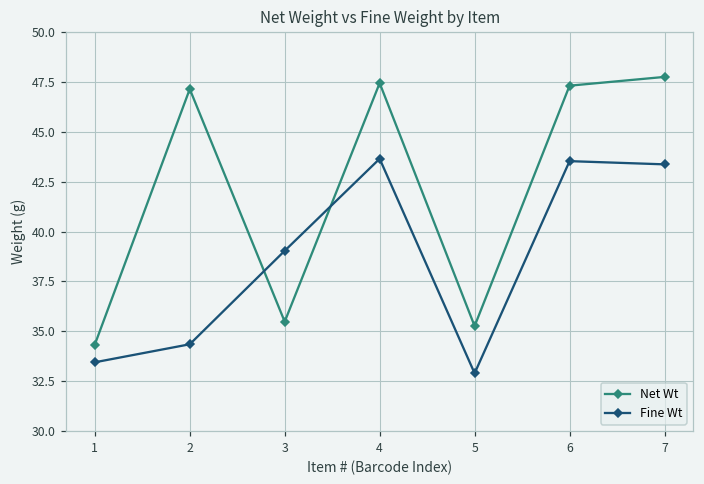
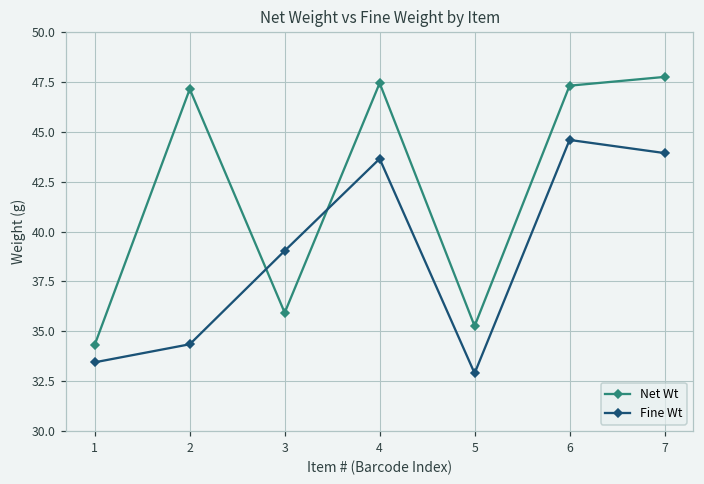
Net Wt, 3: 35.5 -> 35.9
Fine Wt, 6: 43.5 -> 44.6
Fine Wt, 7: 43.4 -> 43.9
